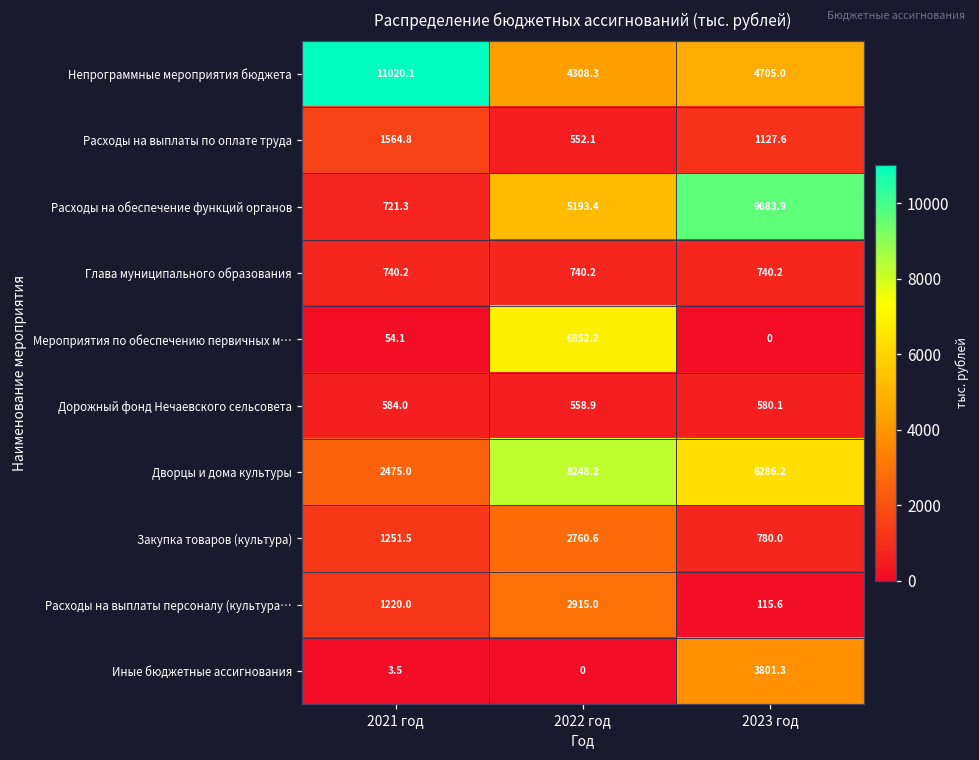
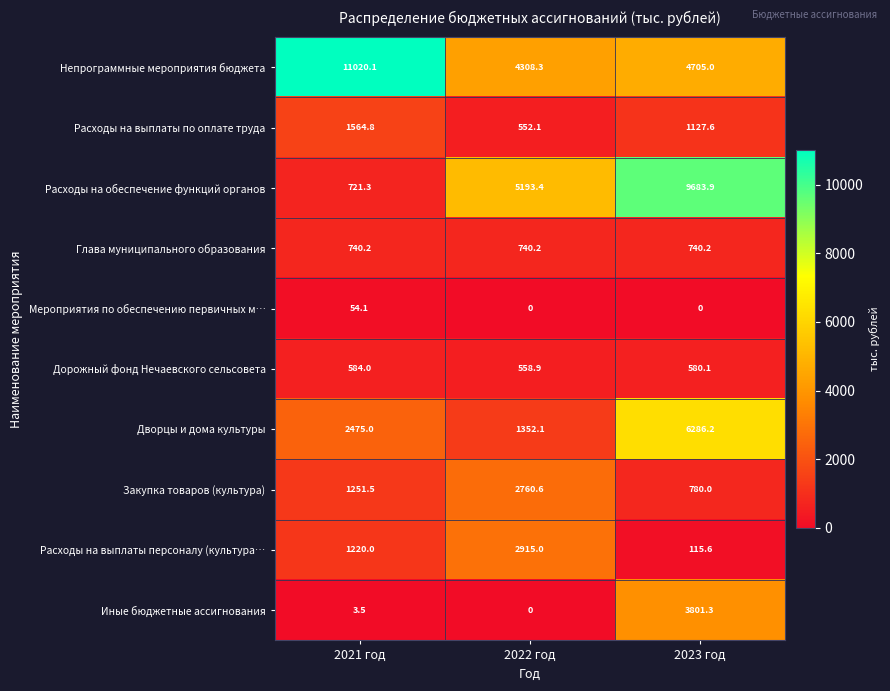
Мероприятия по обеспечению первичных м…, 2022 год: 6852.2 -> 0
Дворцы и дома культуры, 2022 год: 8248.2 -> 1352.1
